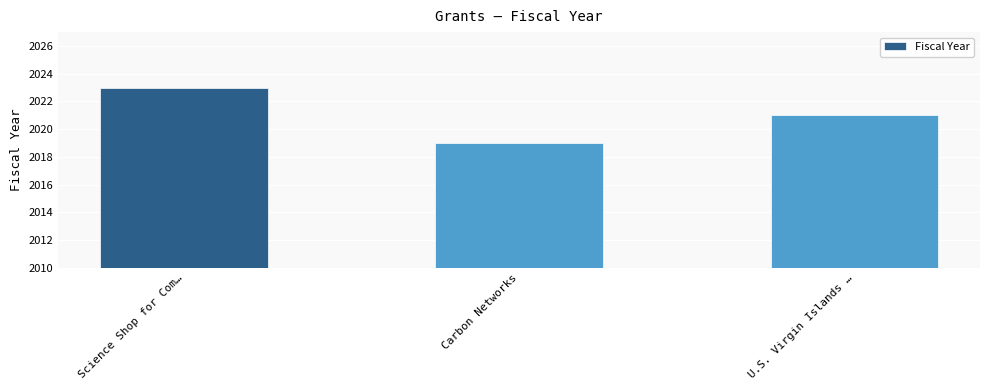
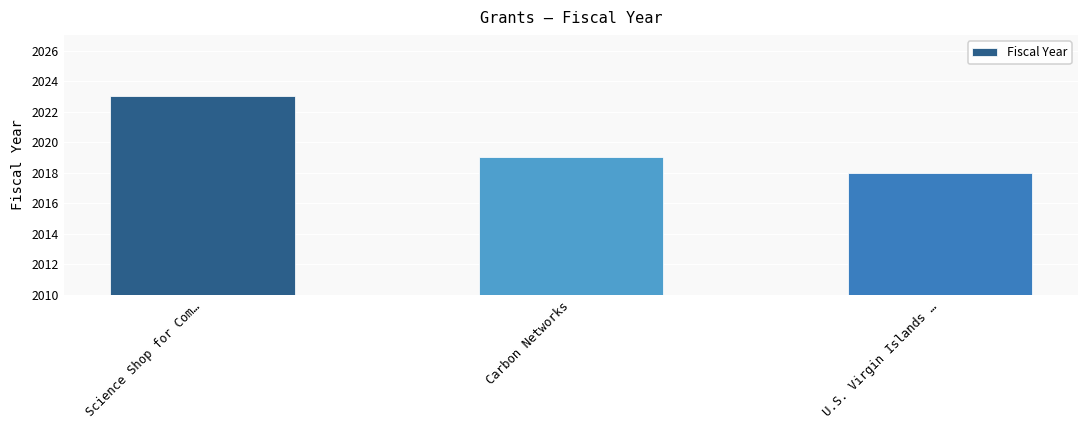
U.S. Virgin Islands …: 2021 -> 2018
